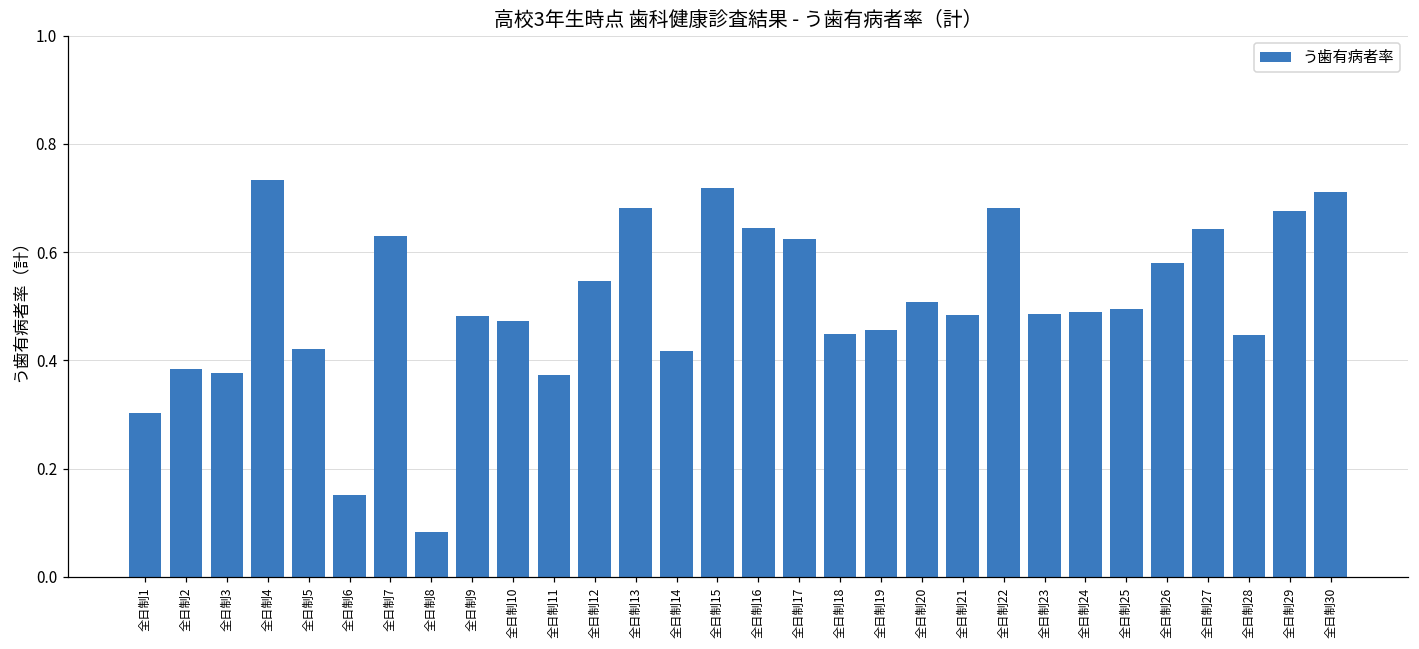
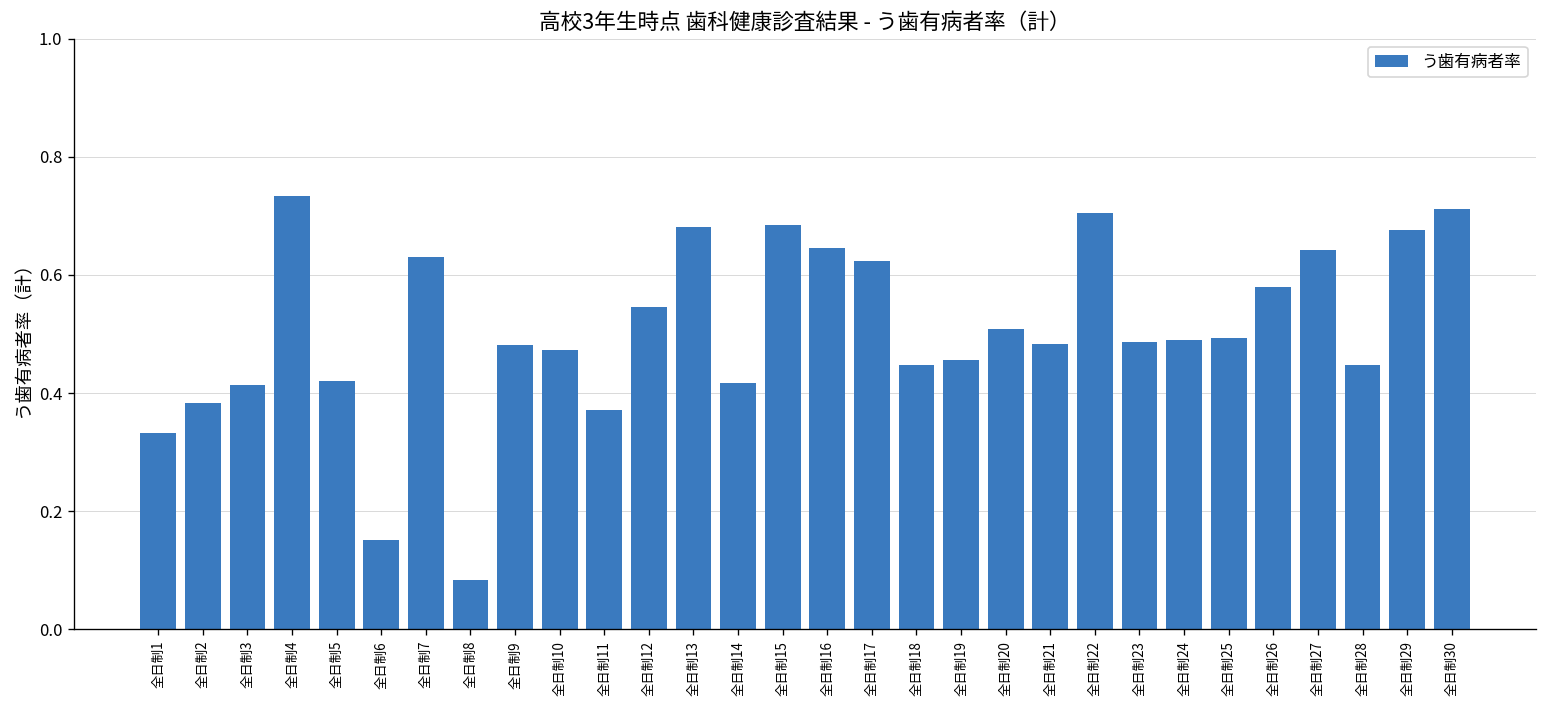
全日制1: 0.30 -> 0.33
全日制3: 0.38 -> 0.41
全日制15: 0.72 -> 0.68
全日制22: 0.68 -> 0.71
